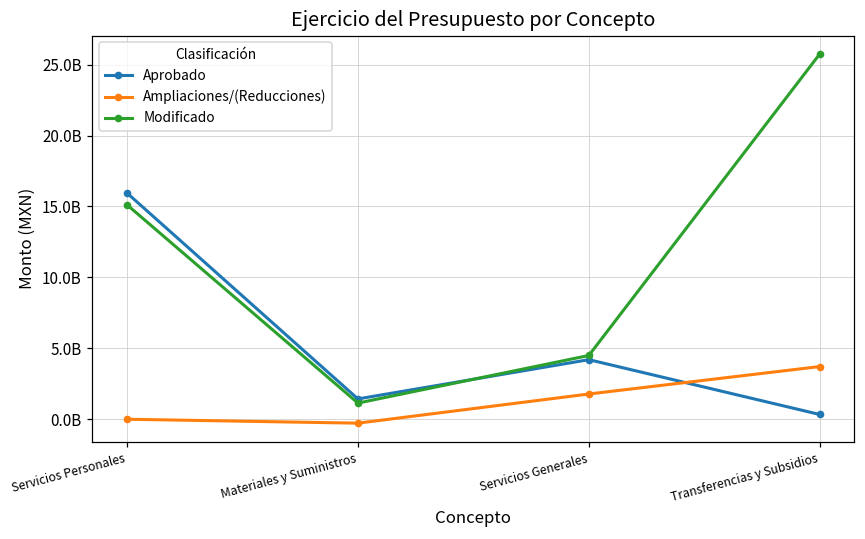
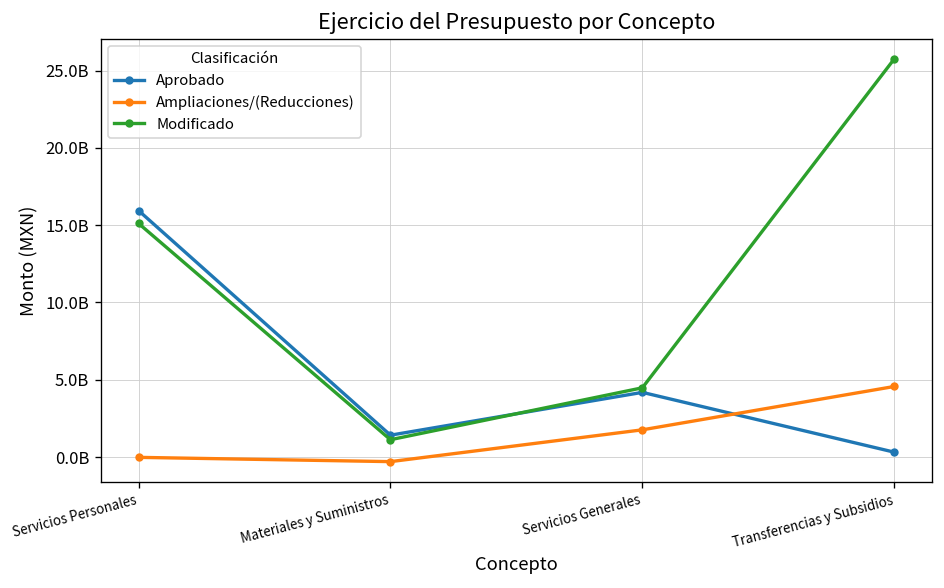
Ampliaciones/(Reducciones), Transferencias y Subsidios: 3700000000 -> 4600000000
